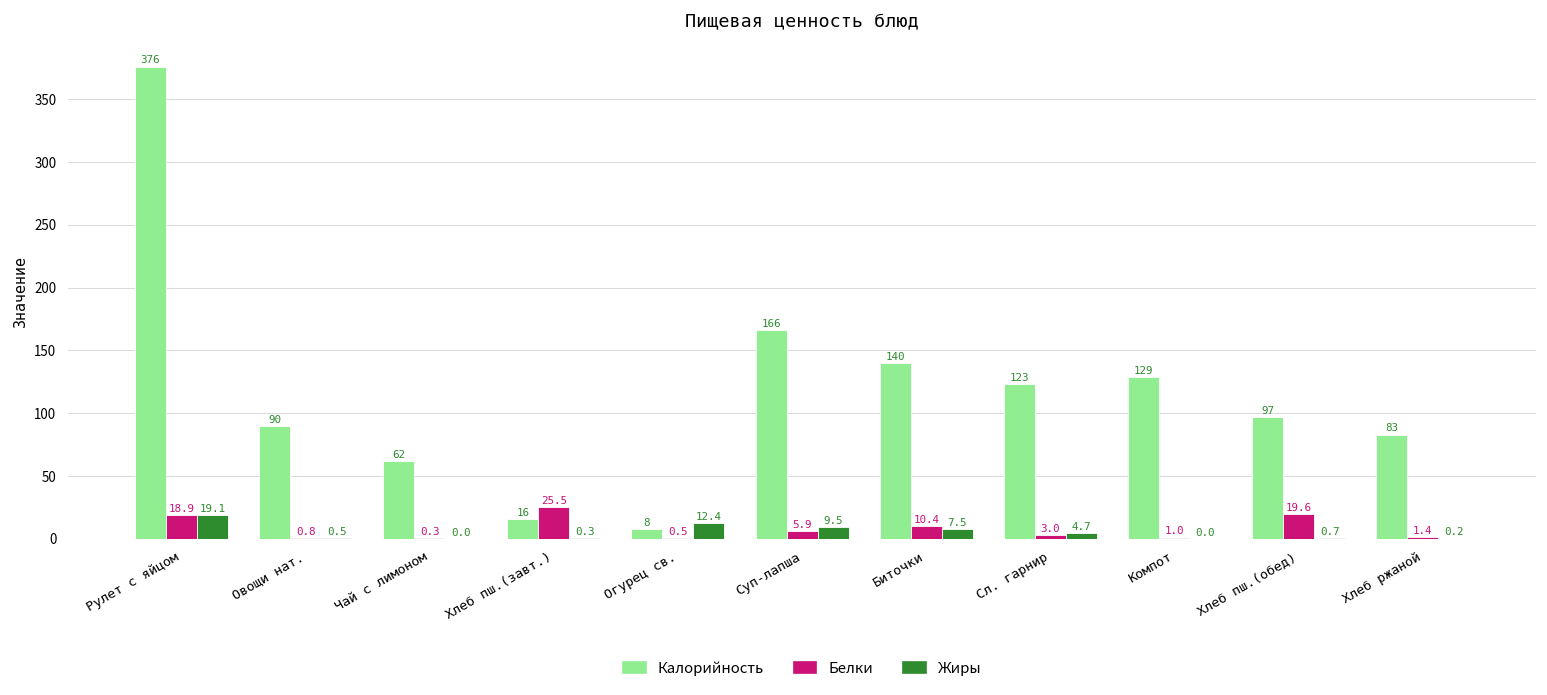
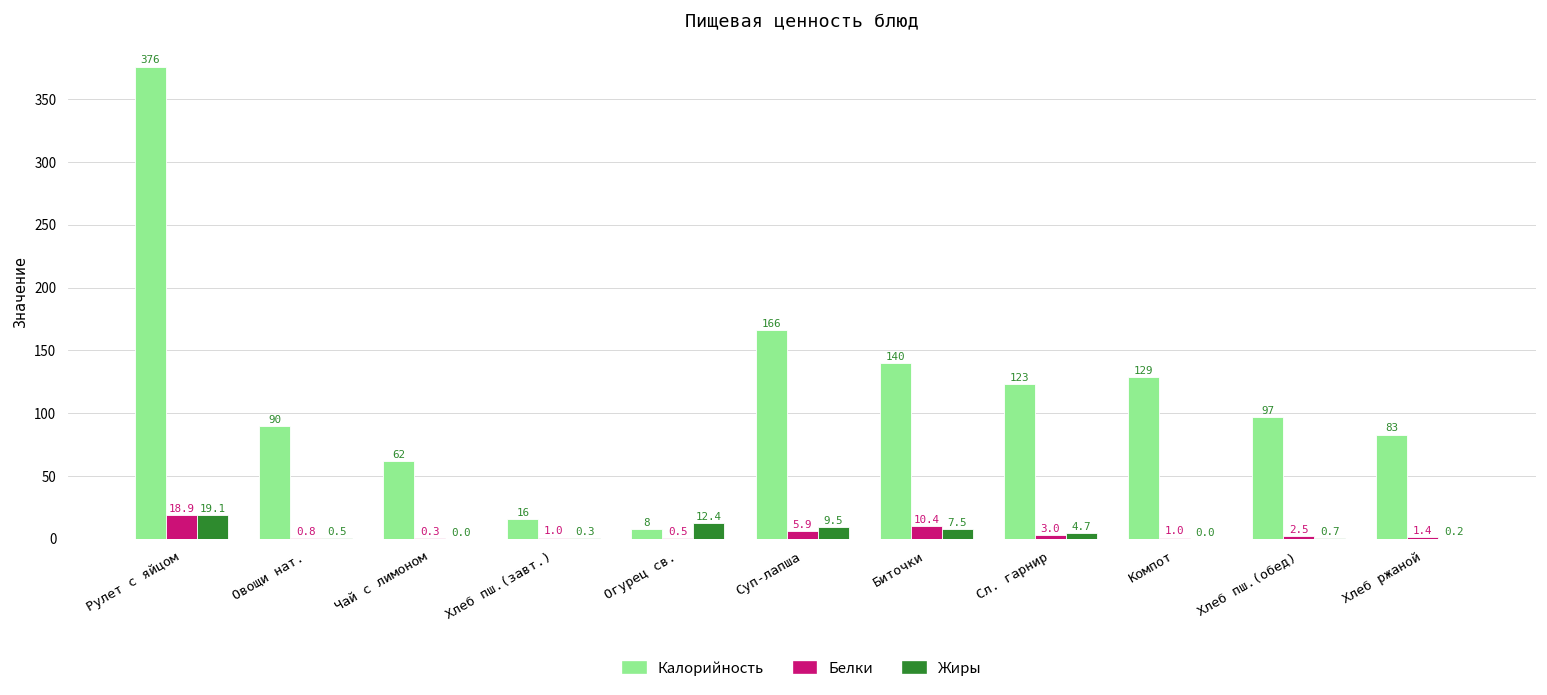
Белки, Хлеб пш.(завт.): 25.5 -> 1.0
Белки, Хлеб пш.(обед): 19.6 -> 2.5
